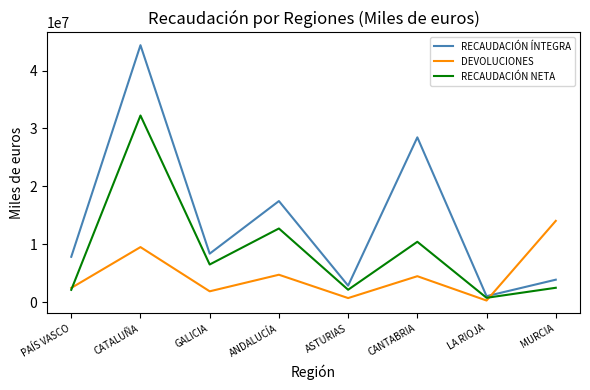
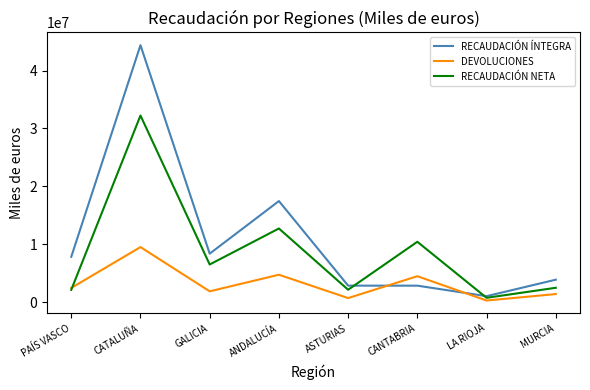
RECAUDACIÓN ÍNTEGRA, CANTABRIA: 28000000 -> 3000000
DEVOLUCIONES, MURCIA: 14000000 -> 1000000
